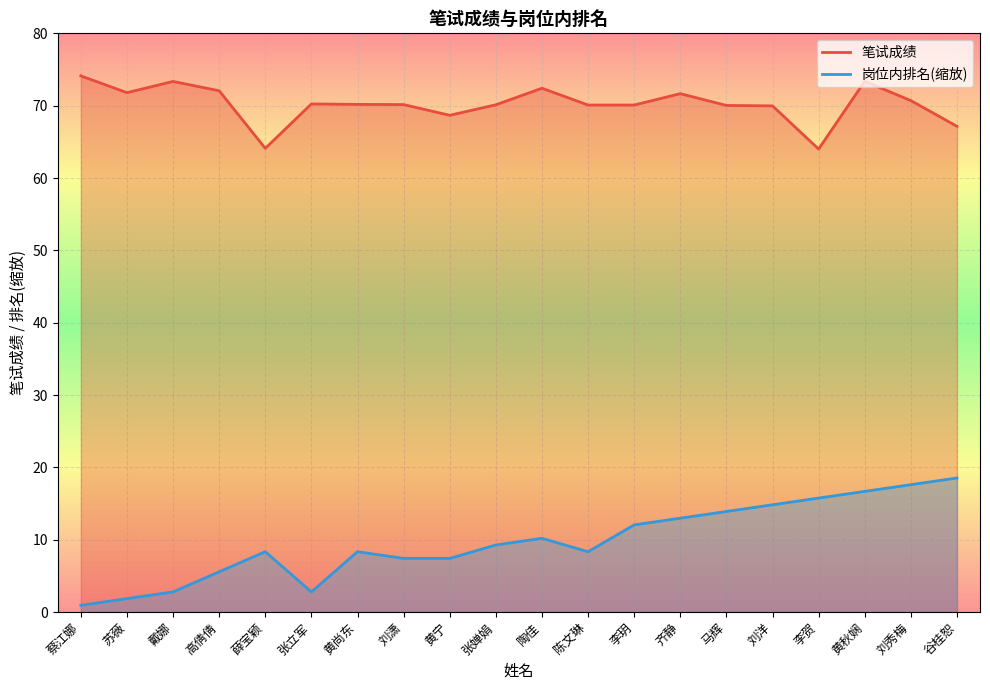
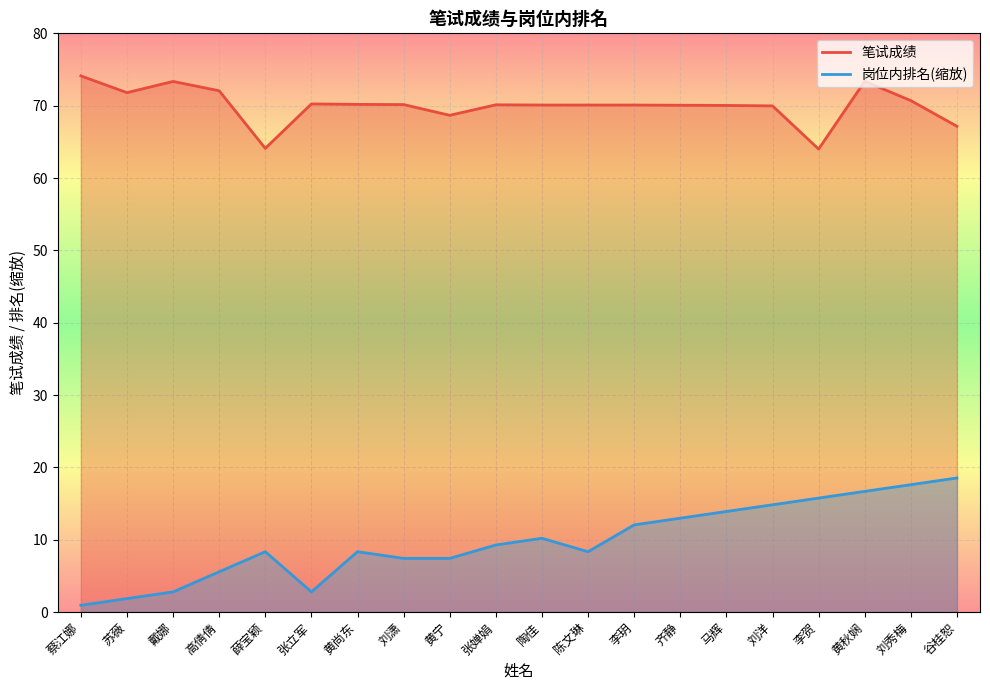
笔试成绩, 陶佳: 72 -> 70
笔试成绩, 齐静: 72 -> 70
